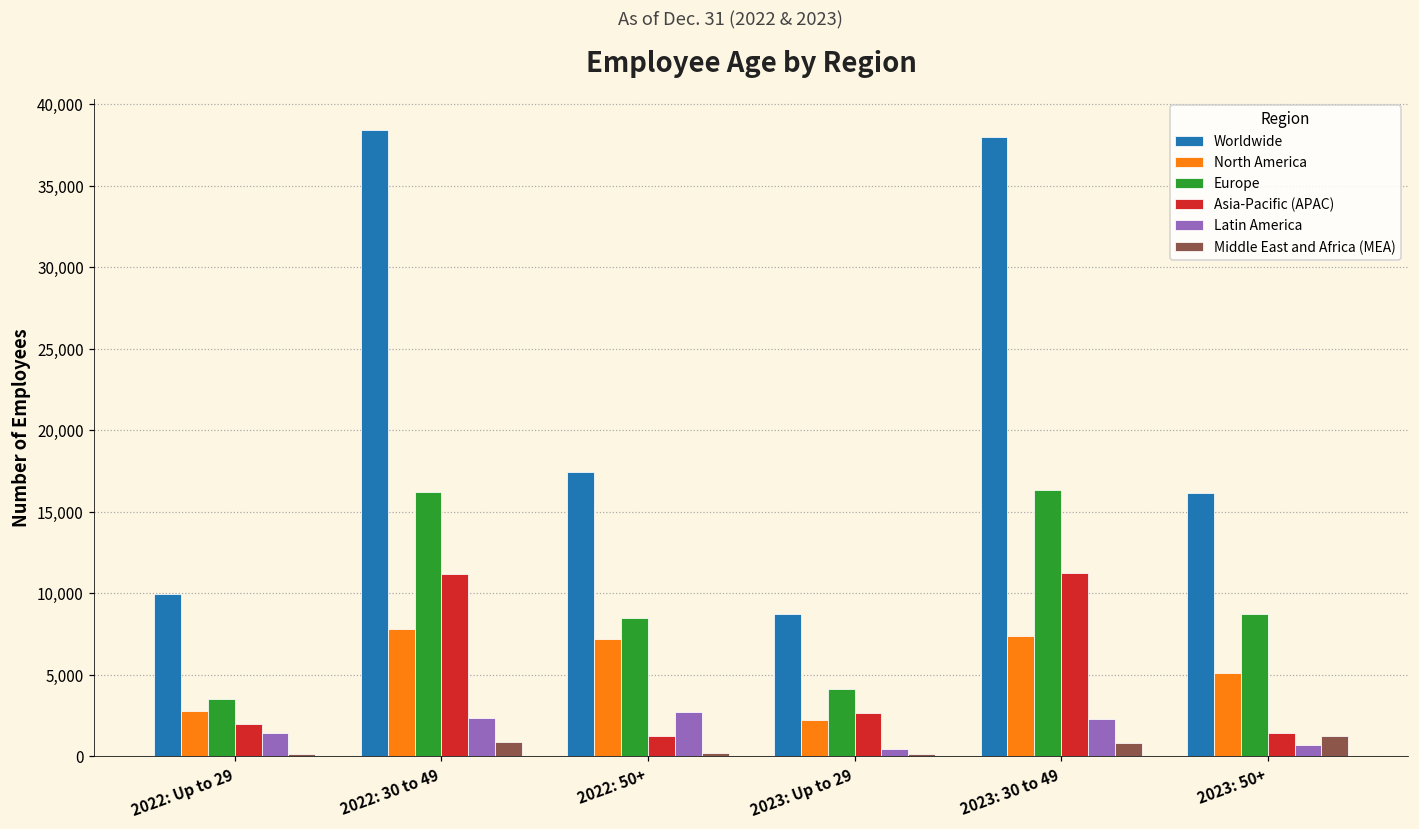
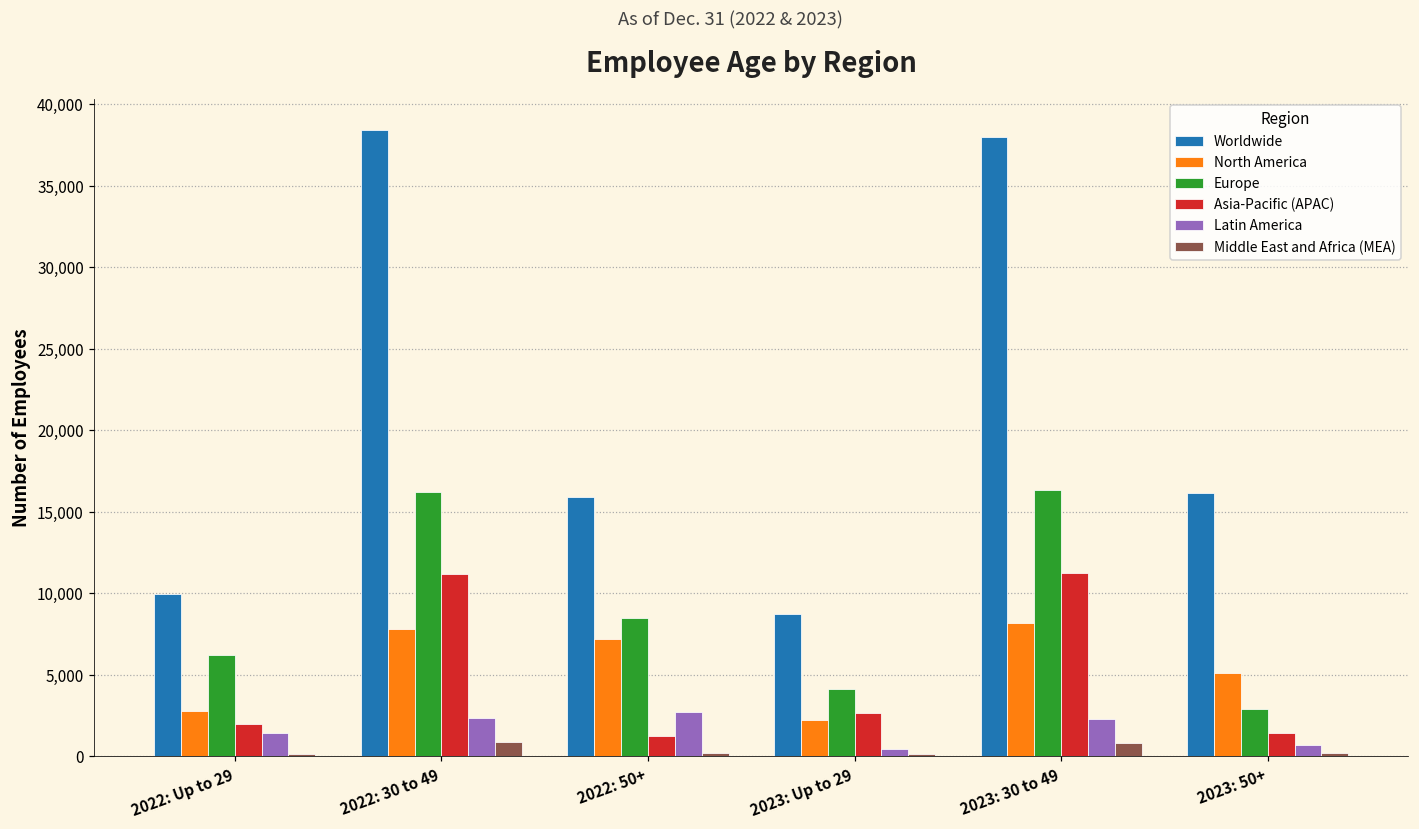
Europe, 2022: Up to 29: 3,500 -> 6,200
Worldwide, 2022: 50+: 17,400 -> 15,900
North America, 2023: 30 to 49: 7,400 -> 8,200
Europe, 2023: 50+: 8,700 -> 2,900
Middle East and Africa (MEA), 2023: 50+: 1,200 -> 200
